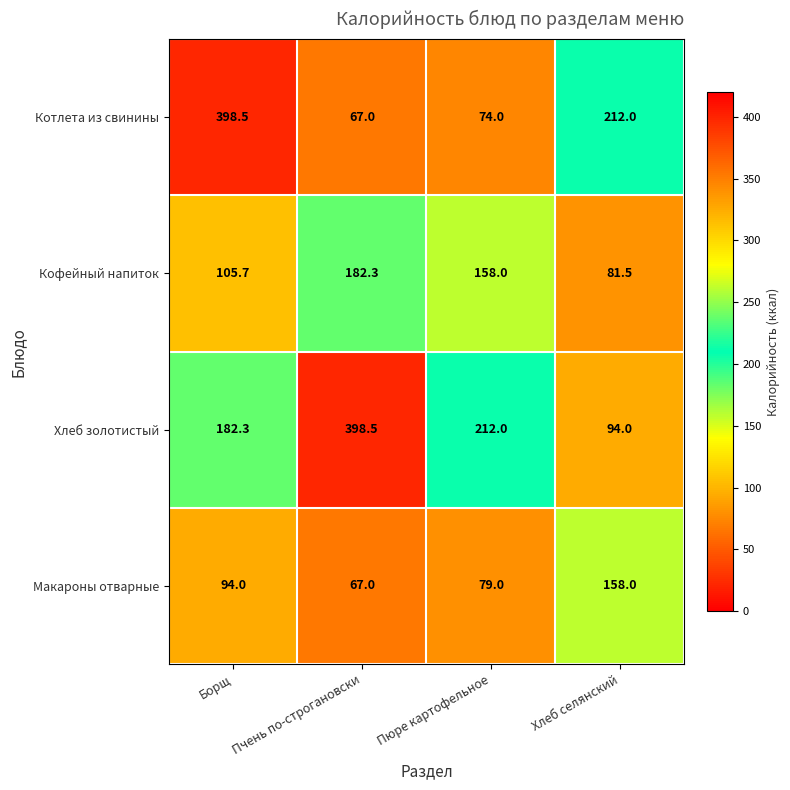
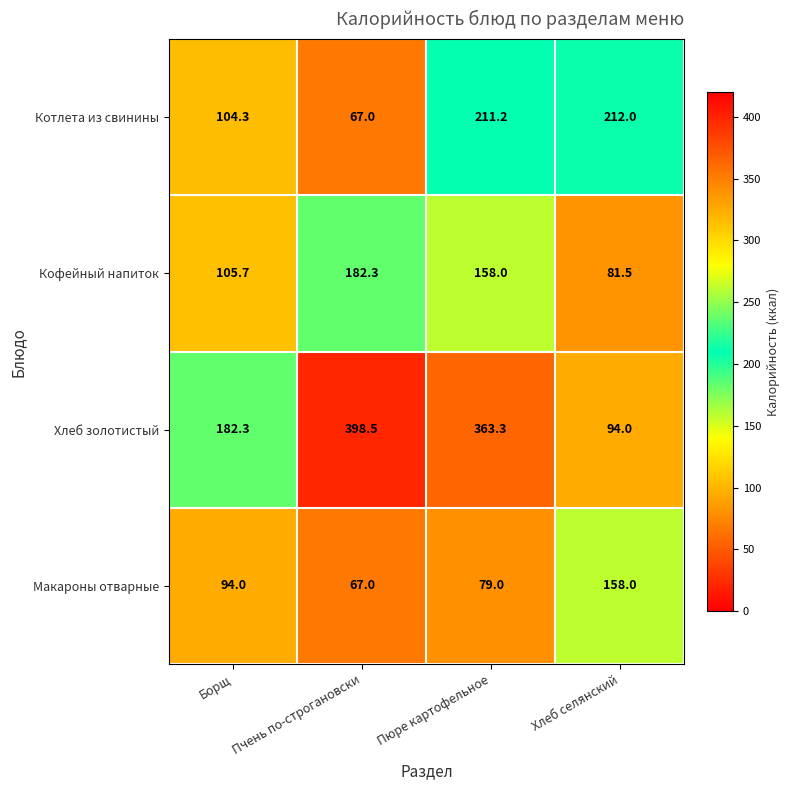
Котлета из свинины, Борщ: 398.5 -> 104.3
Котлета из свинины, Пюре картофельное: 74.0 -> 211.2
Хлеб золотистый, Пюре картофельное: 212.0 -> 363.3
